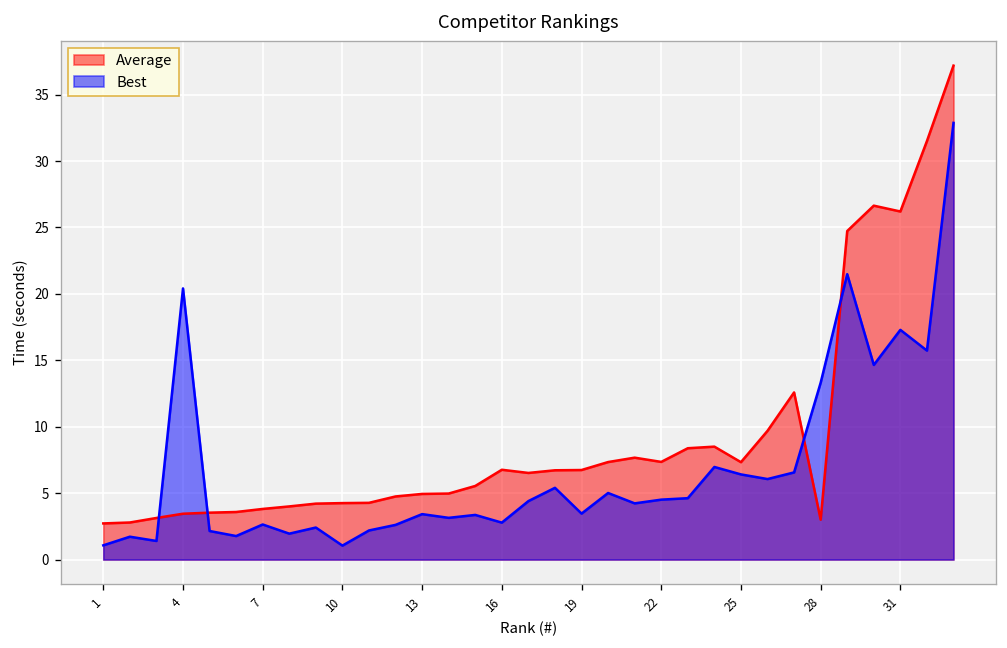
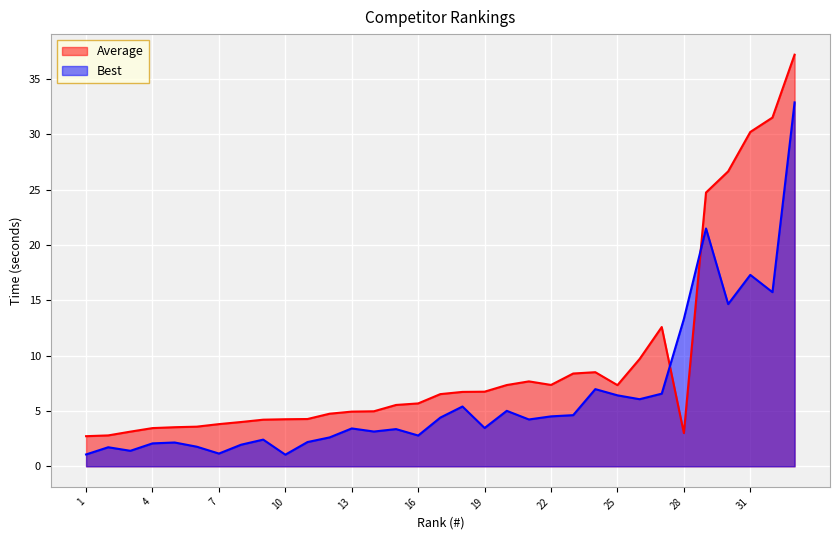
Best, 4: 20.4 -> 2.1
Best, 7: 2.6 -> 1.2
Average, 16: 6.8 -> 5.7
Average, 31: 26.2 -> 30.2
